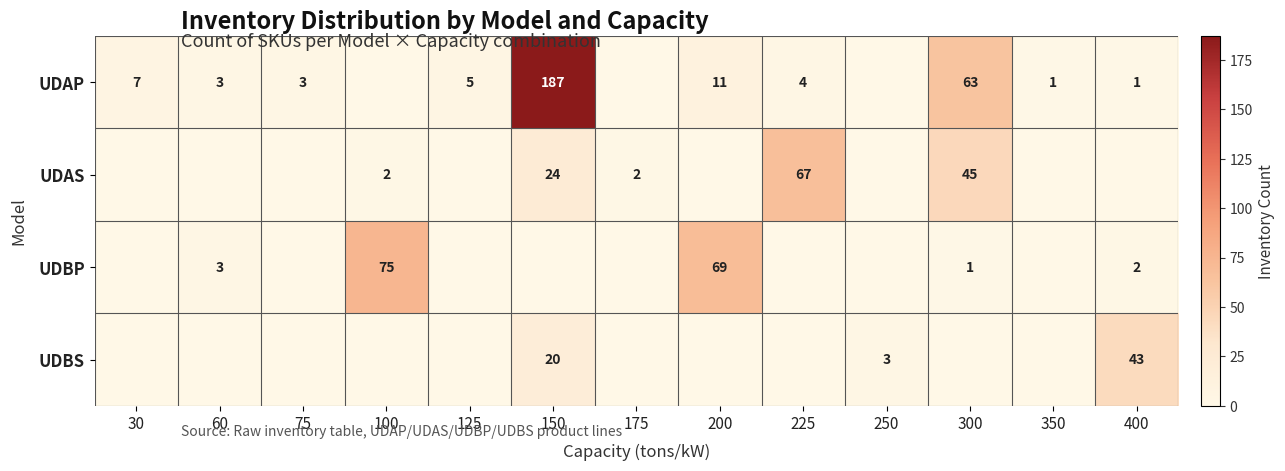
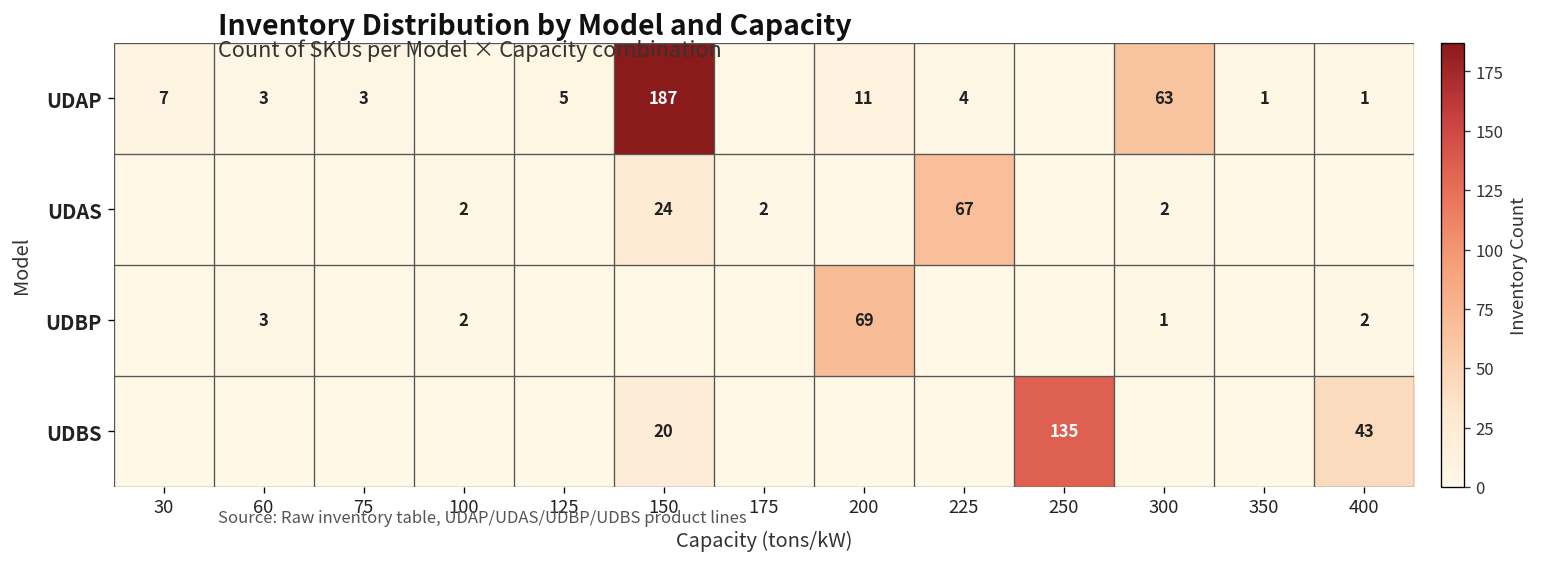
UDAS, 300: 45 -> 2
UDBP, 100: 75 -> 2
UDBS, 250: 3 -> 135
